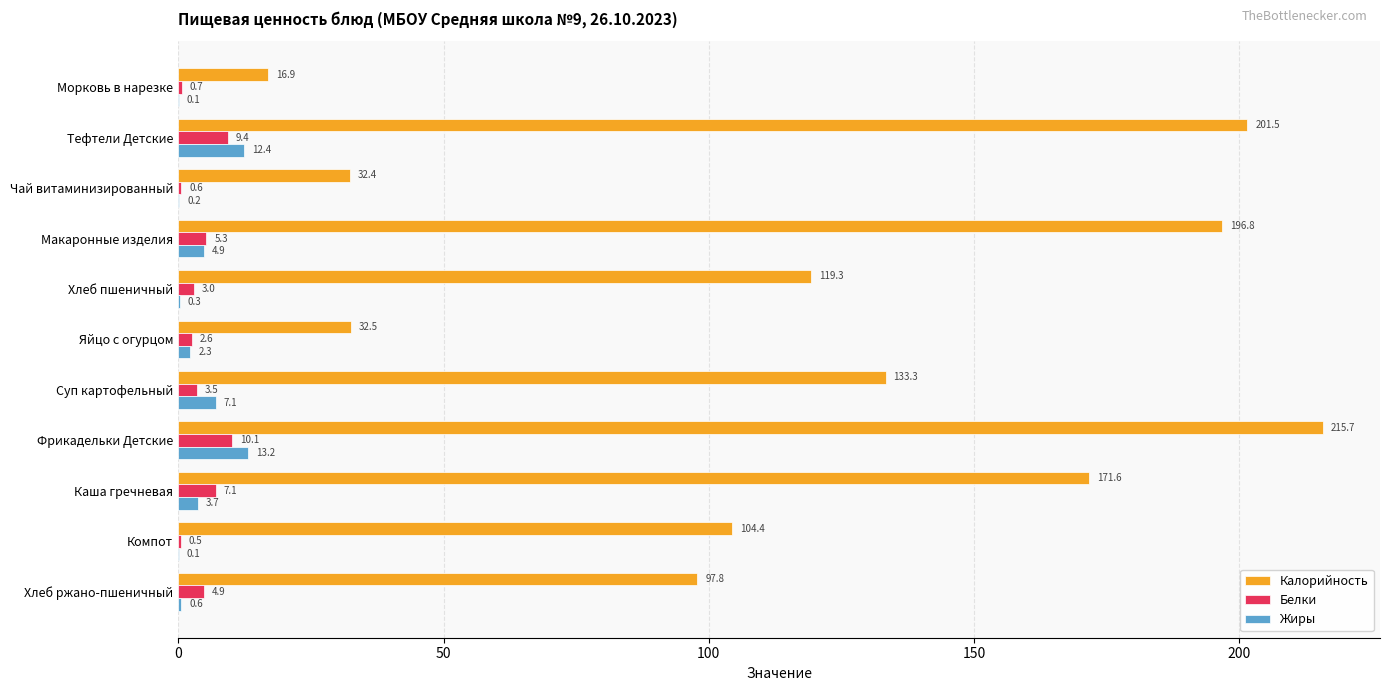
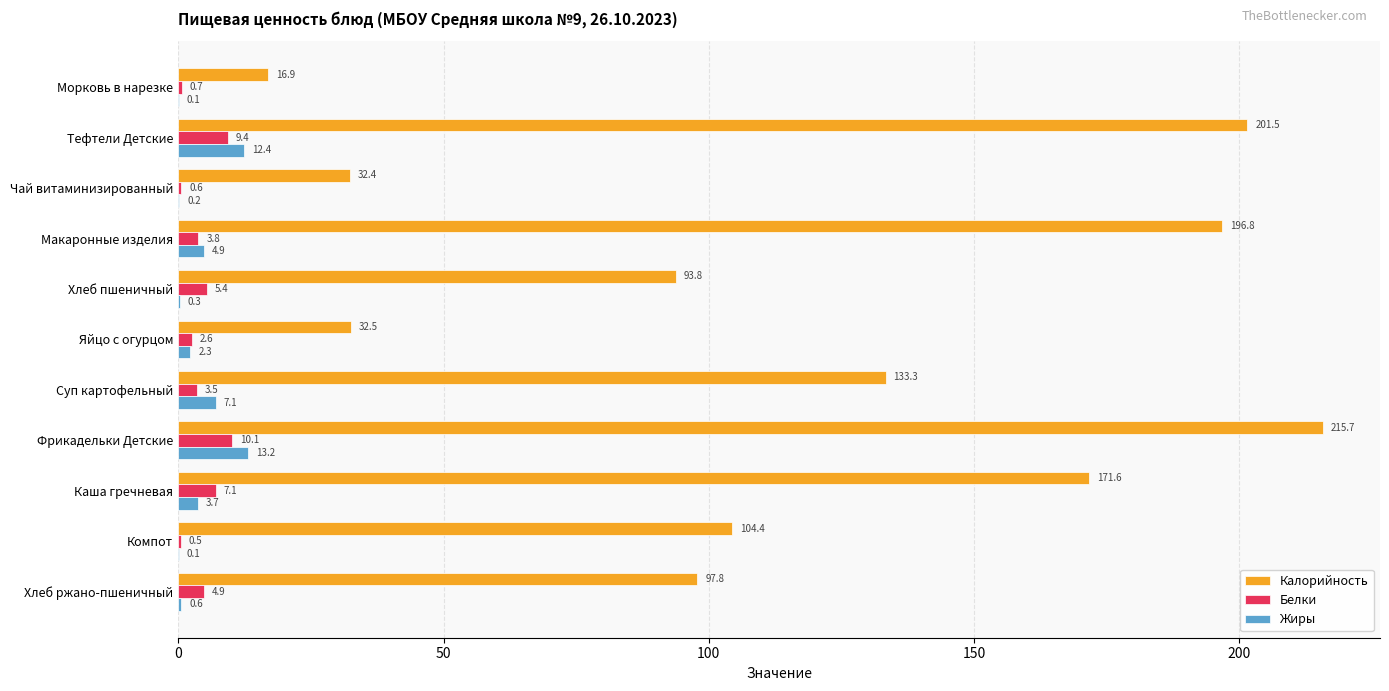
Белки, Макаронные изделия: 5.3 -> 3.8
Калорийность, Хлеб пшеничный: 119.3 -> 93.8
Белки, Хлеб пшеничный: 3.0 -> 5.4
